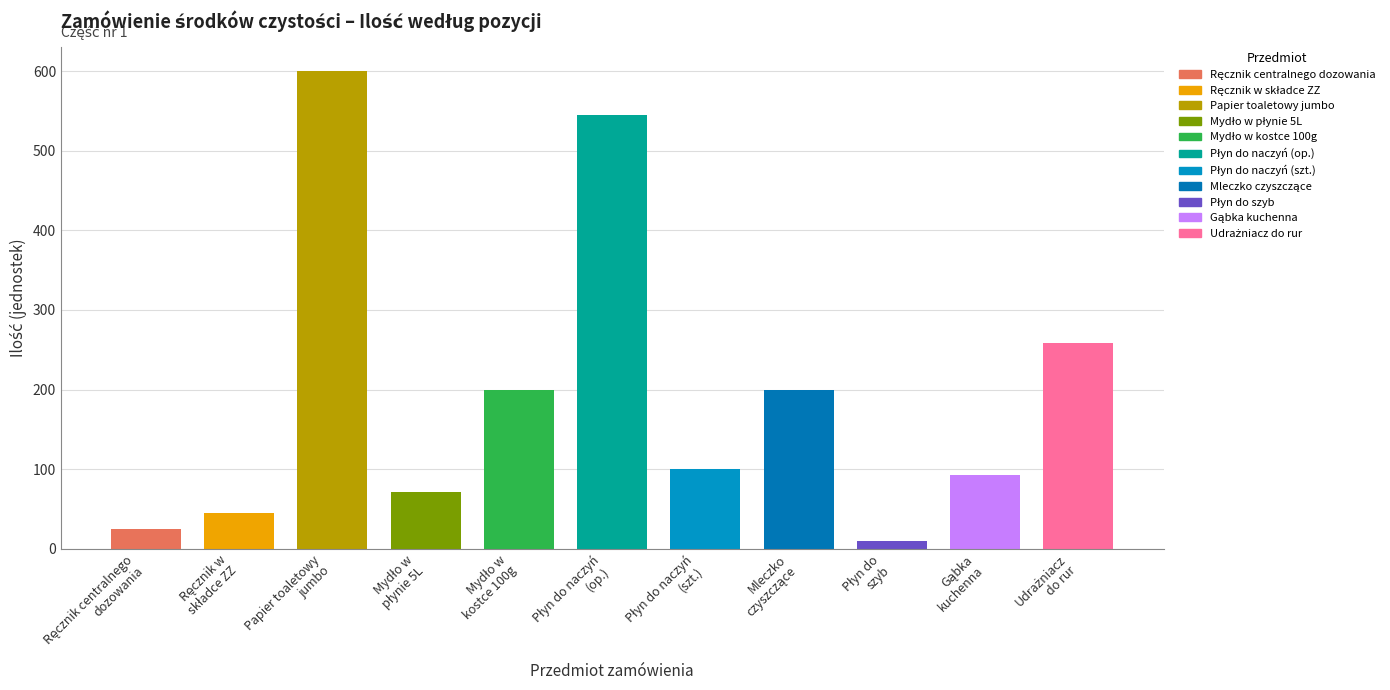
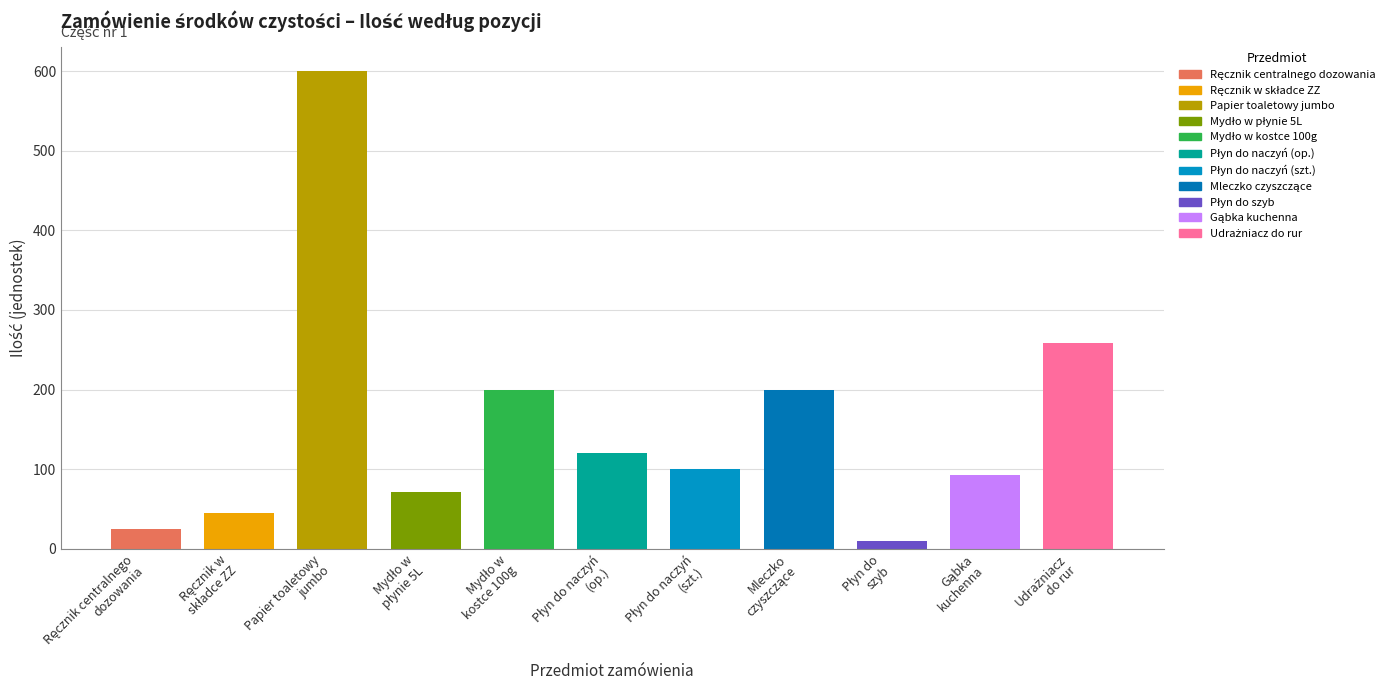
Płyn do naczyń (op.): 550 -> 120
